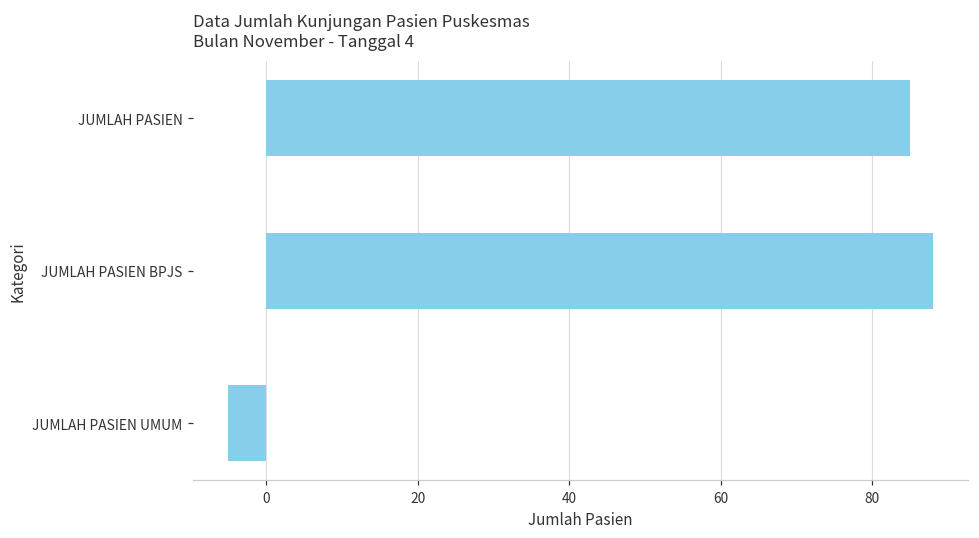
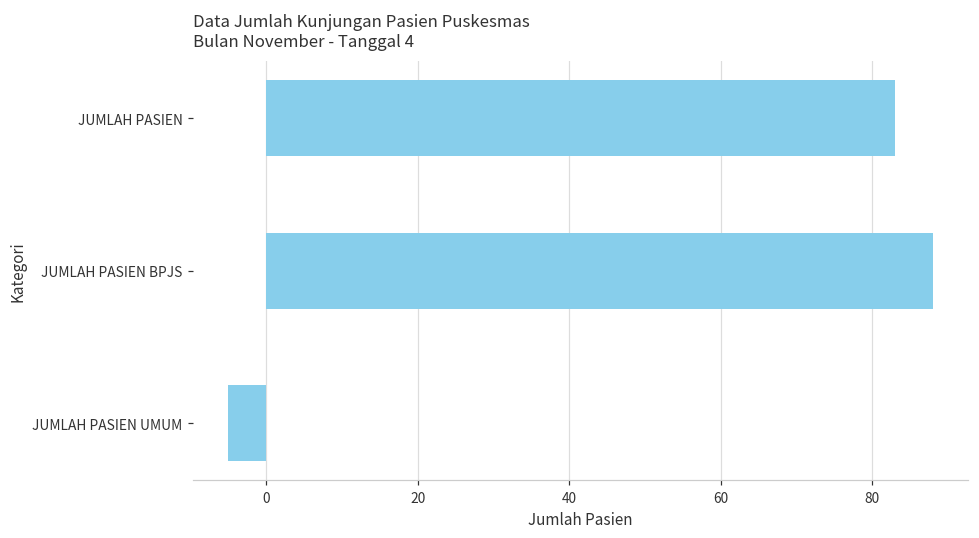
JUMLAH PASIEN: 85 -> 83
